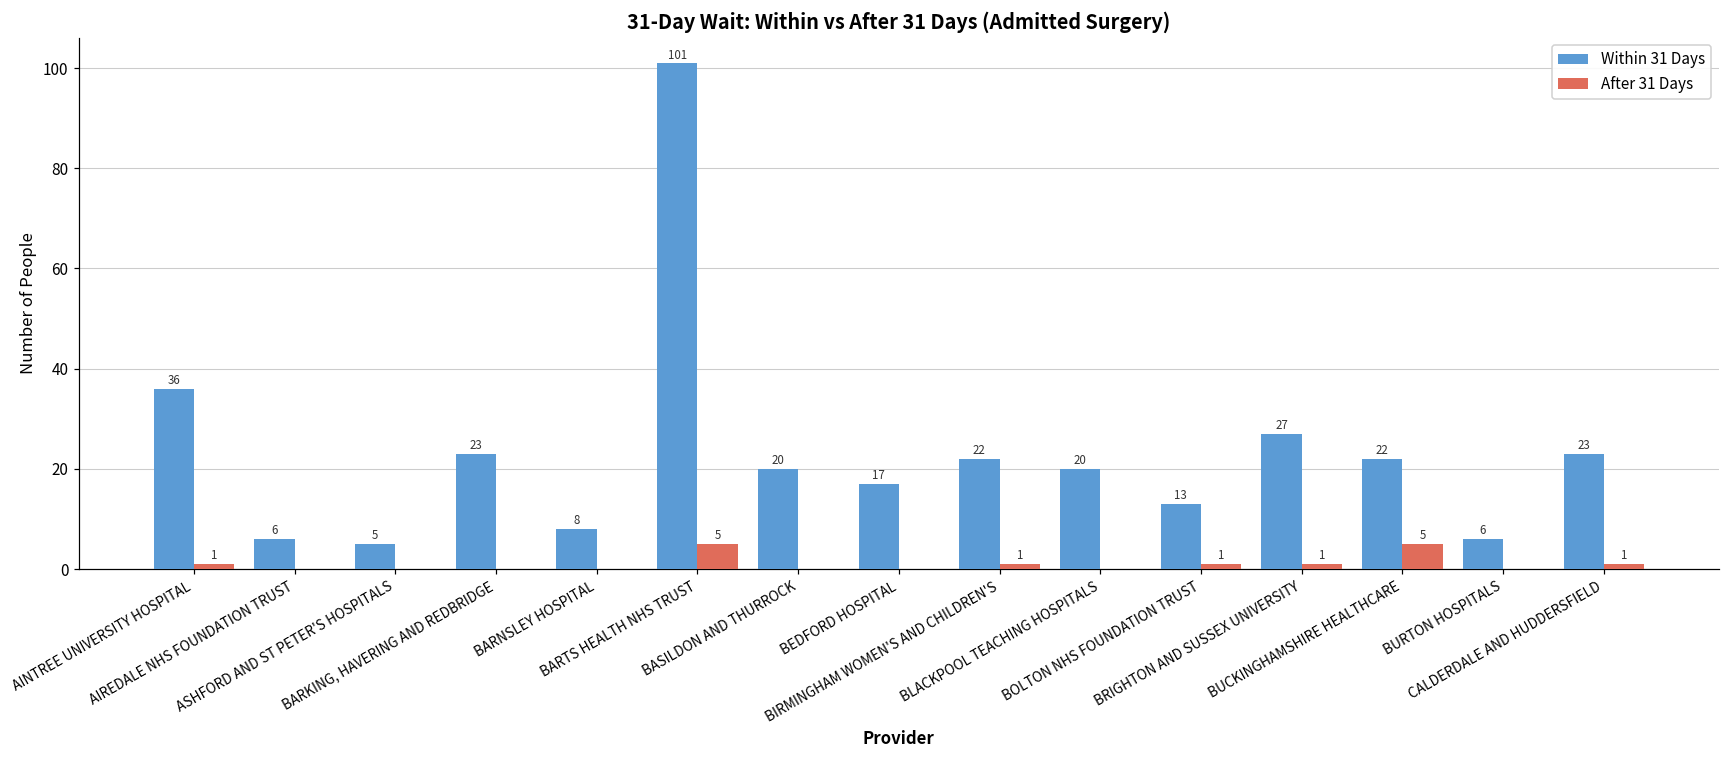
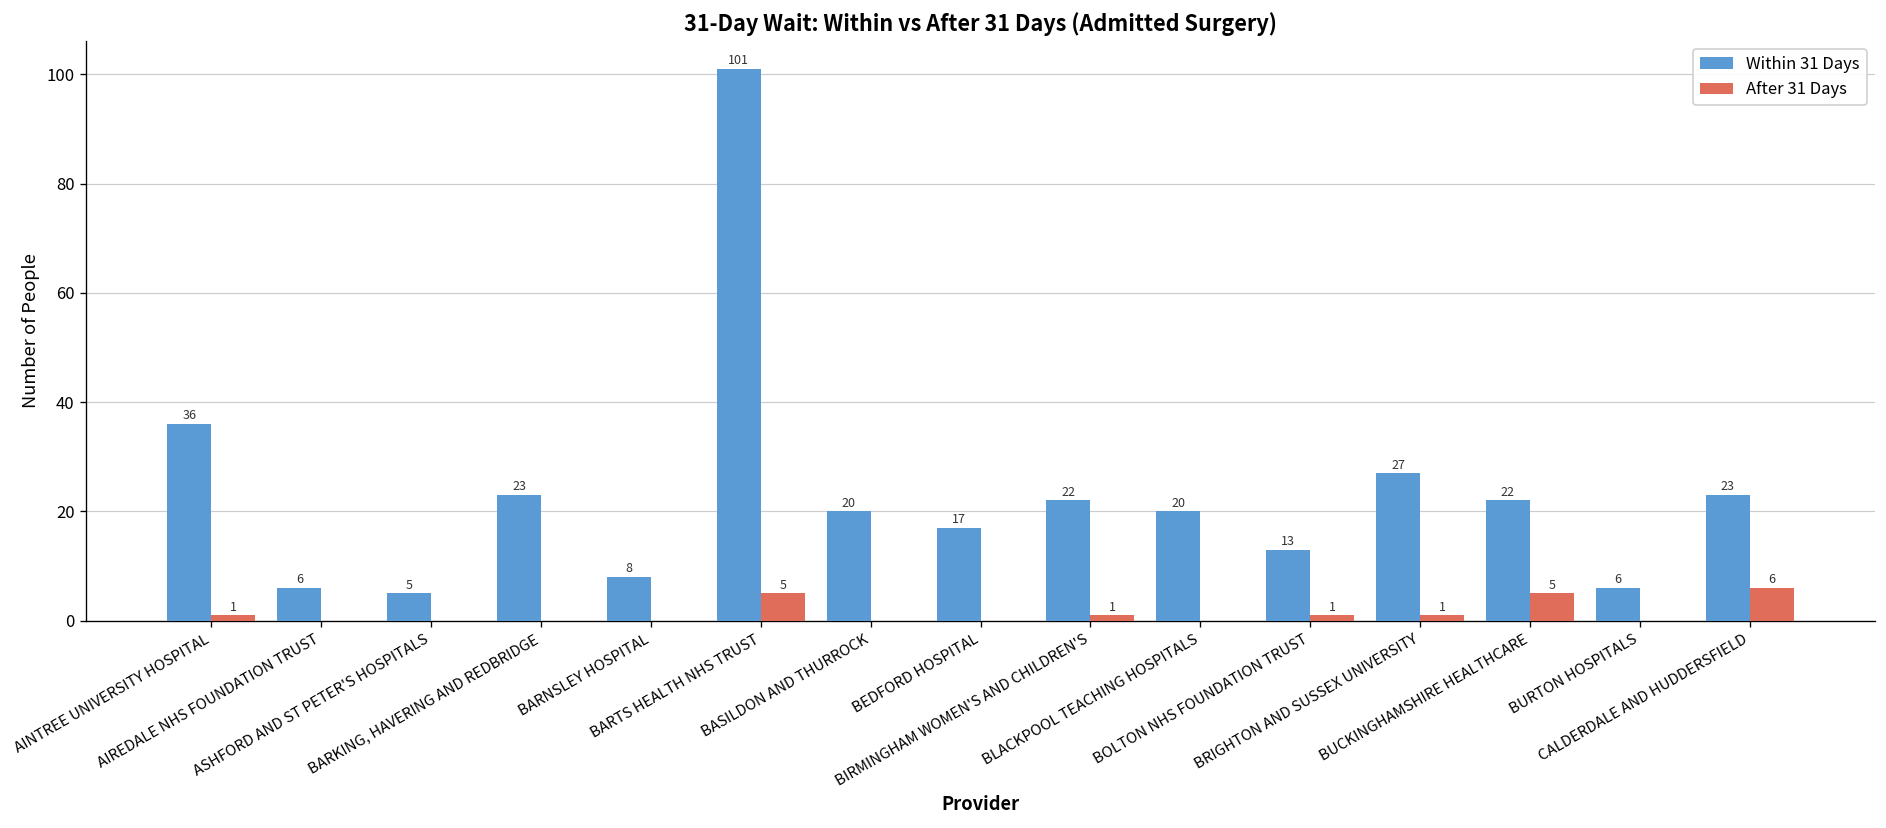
After 31 Days, CALDERDALE AND HUDDERSFIELD: 1 -> 6
